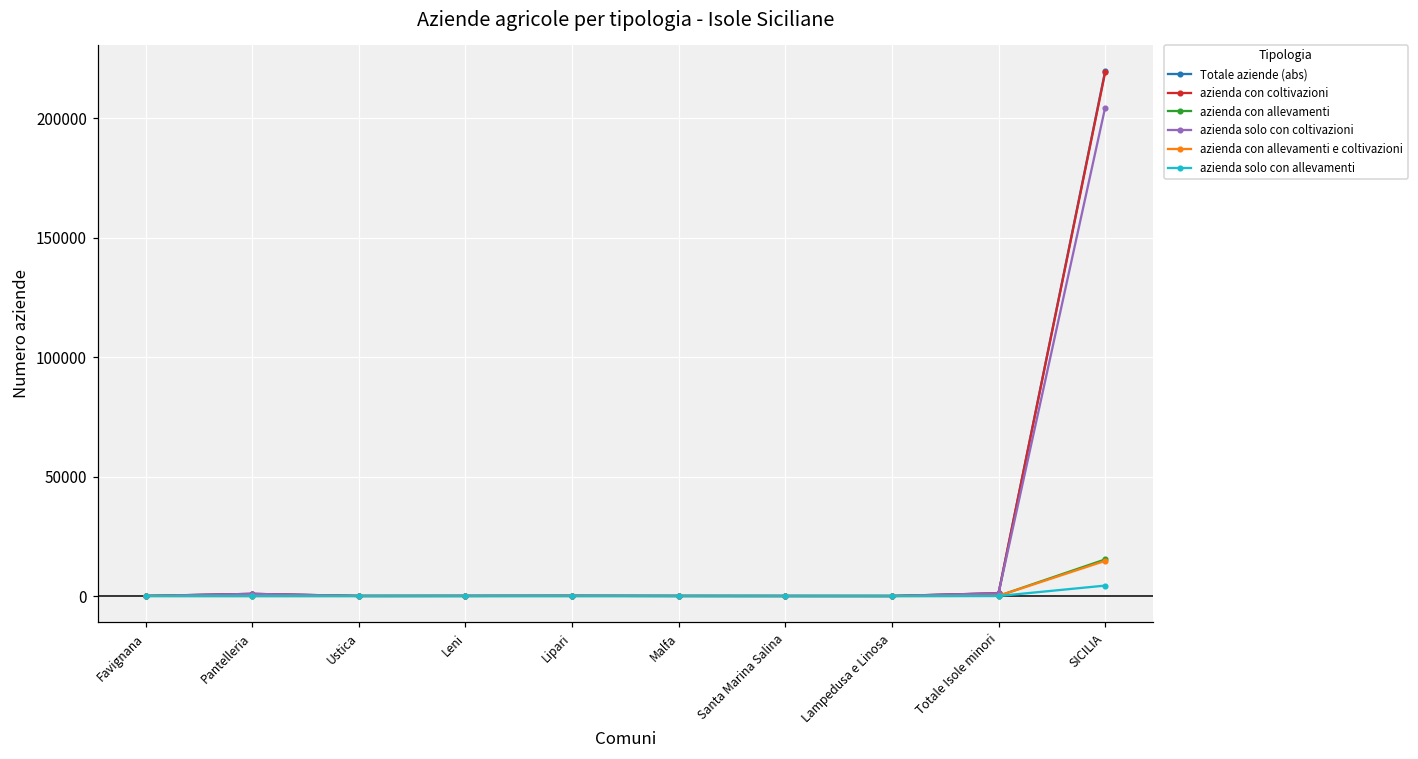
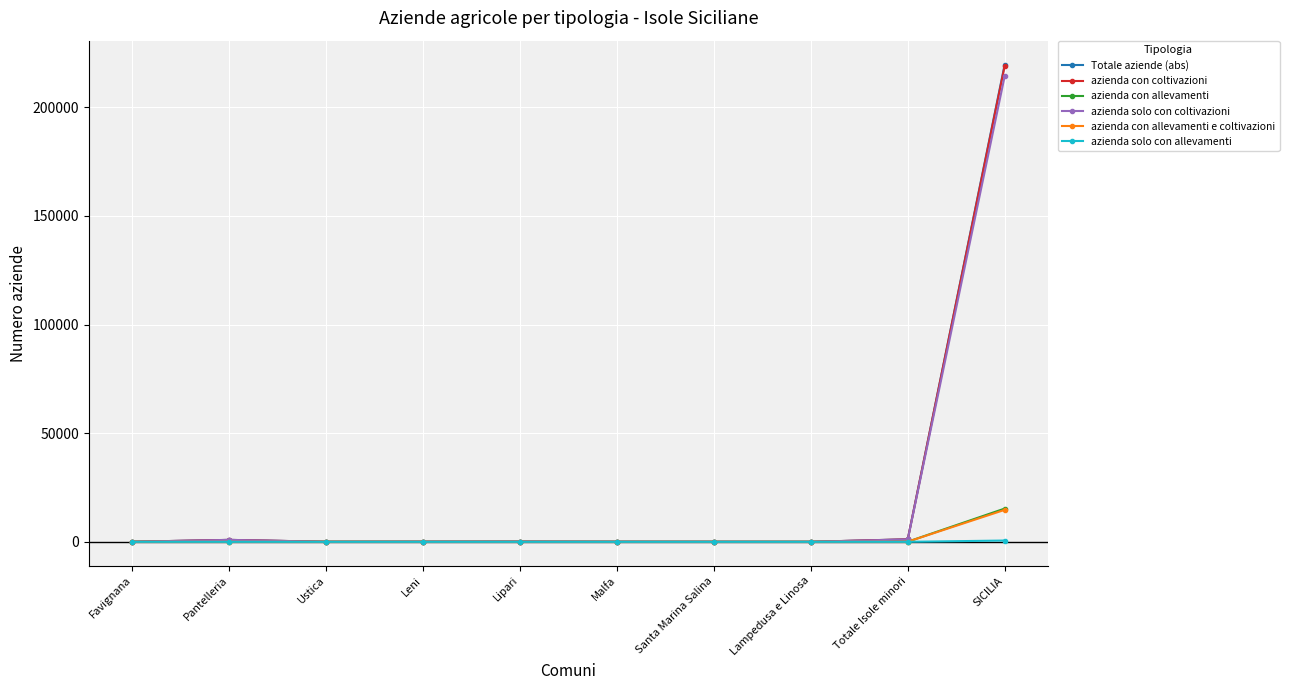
azienda solo con coltivazioni, SICILIA: 204000 -> 214000
azienda solo con allevamenti, SICILIA: 4000 -> 1000
